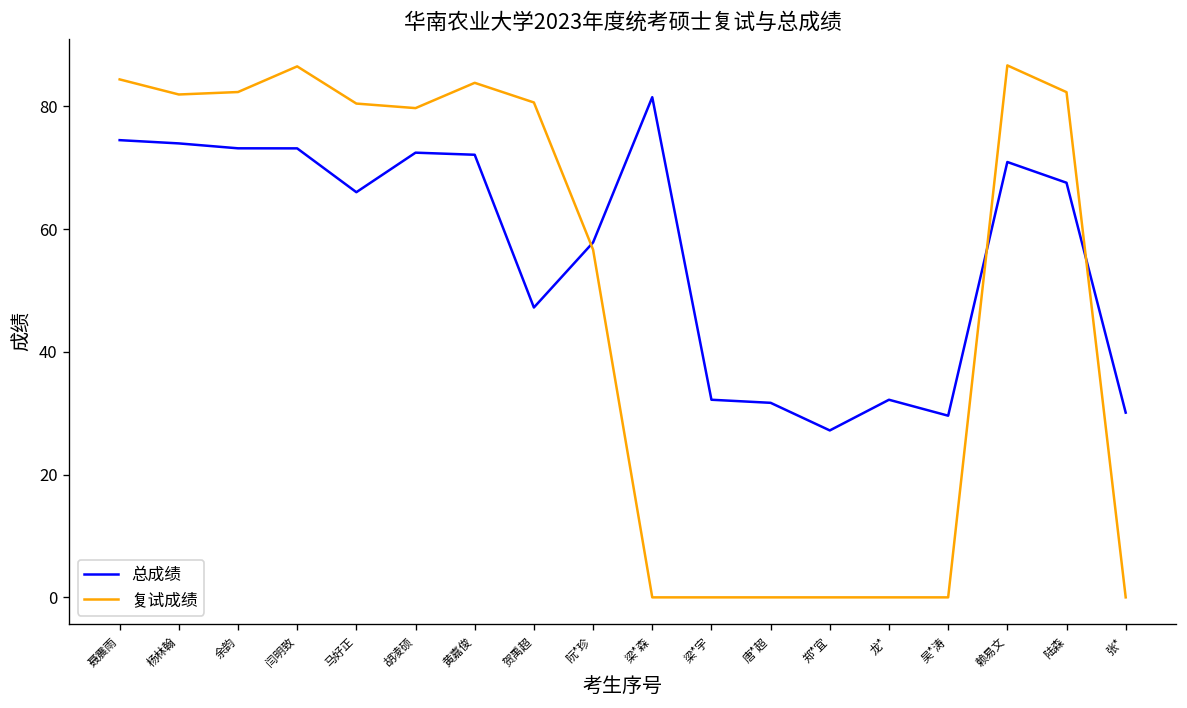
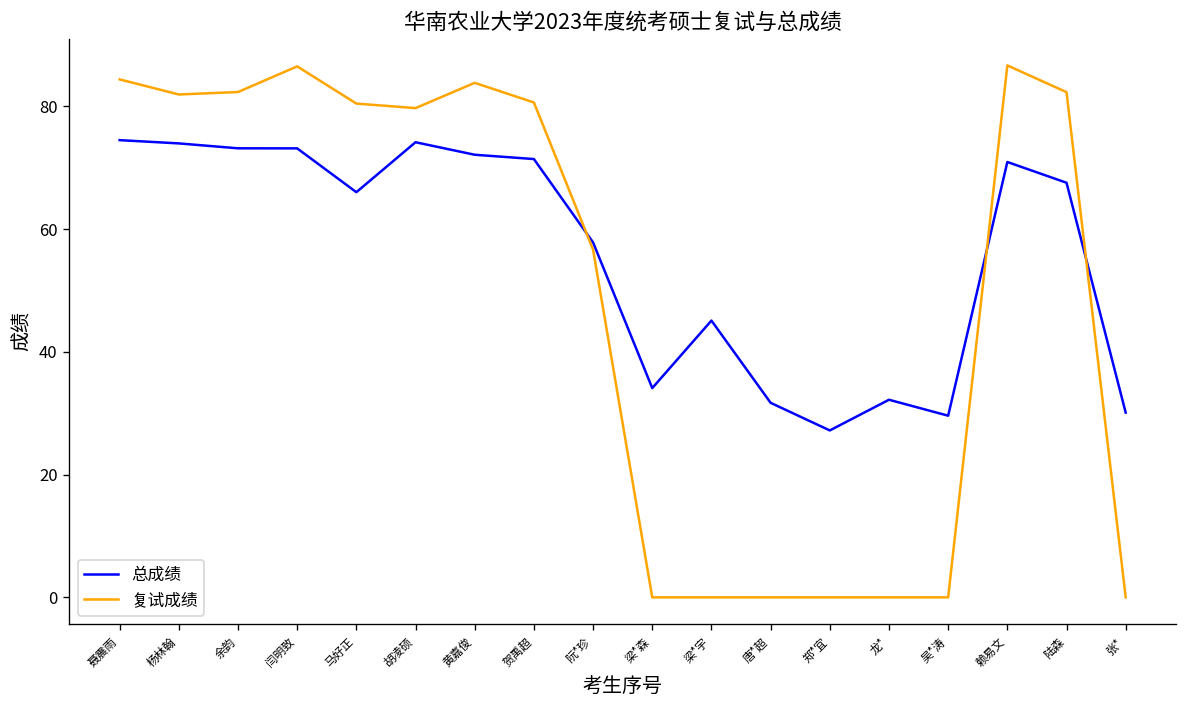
总成绩, 胡凌硕: 72 -> 74
总成绩, 贺禹超: 47 -> 71
总成绩, 梁*森: 82 -> 34
总成绩, 梁*宇: 32 -> 45
